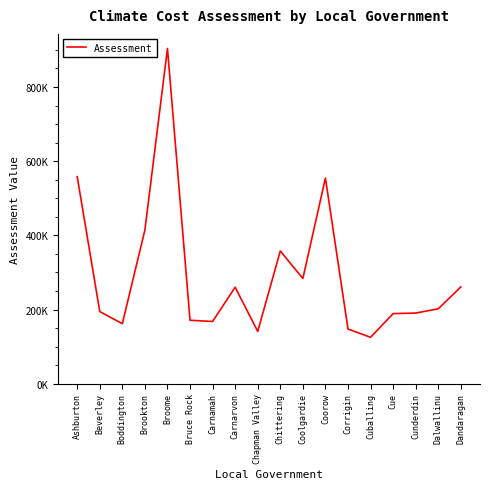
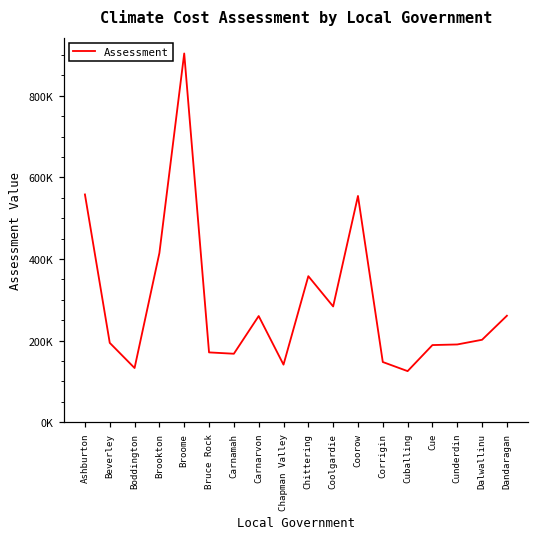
Boddington: 160000 -> 130000
